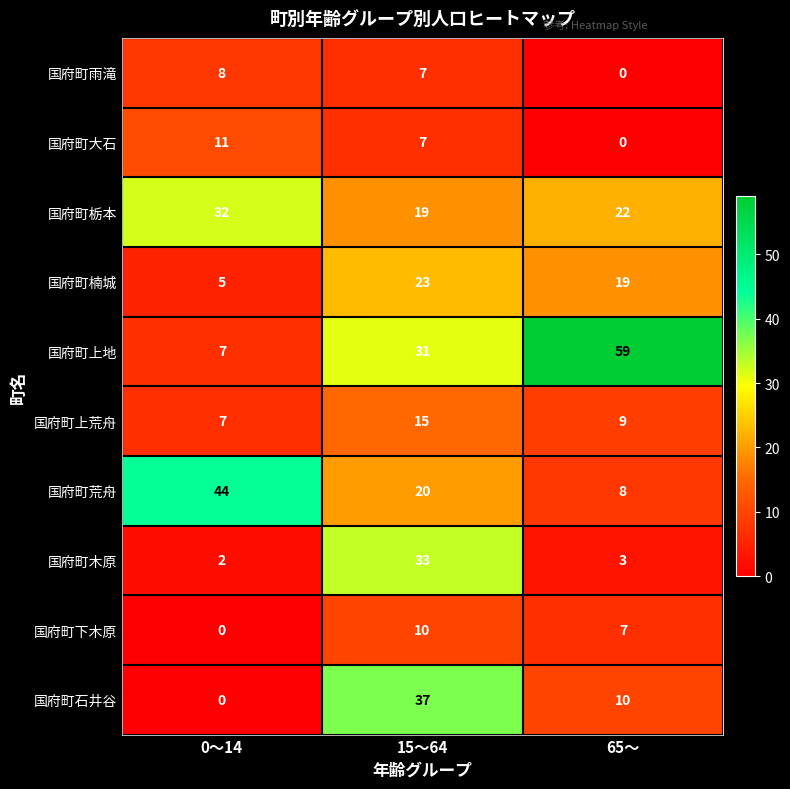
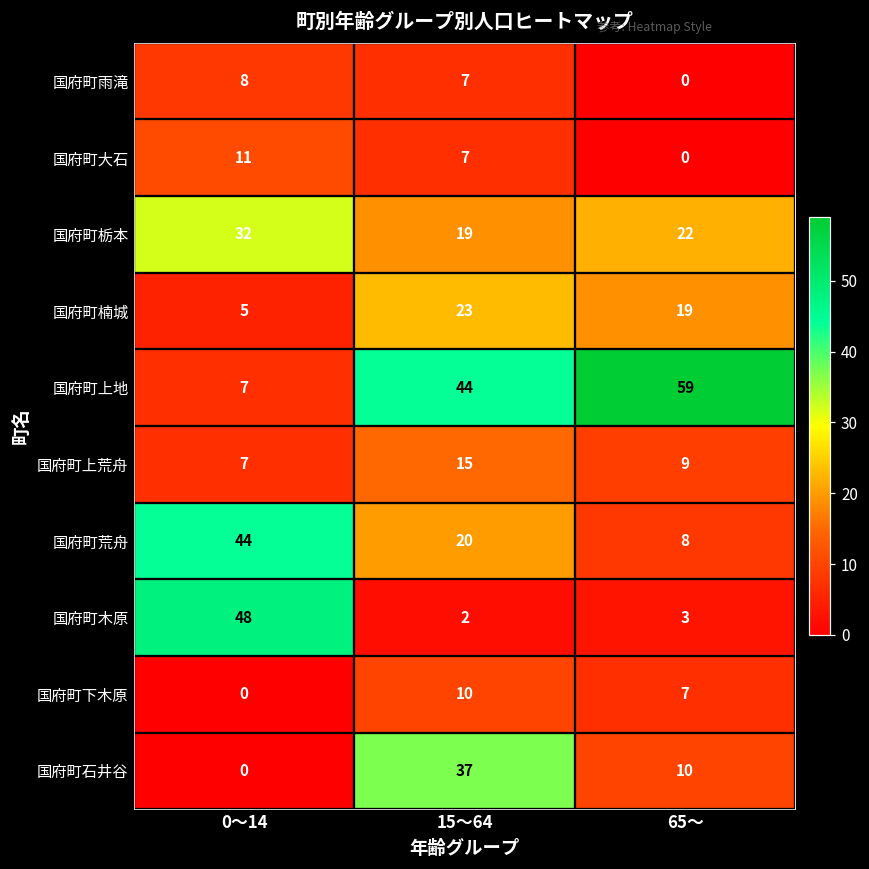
国府町上地, 15～64: 31 -> 44
国府町木原, 0～14: 2 -> 48
国府町木原, 15～64: 33 -> 2
